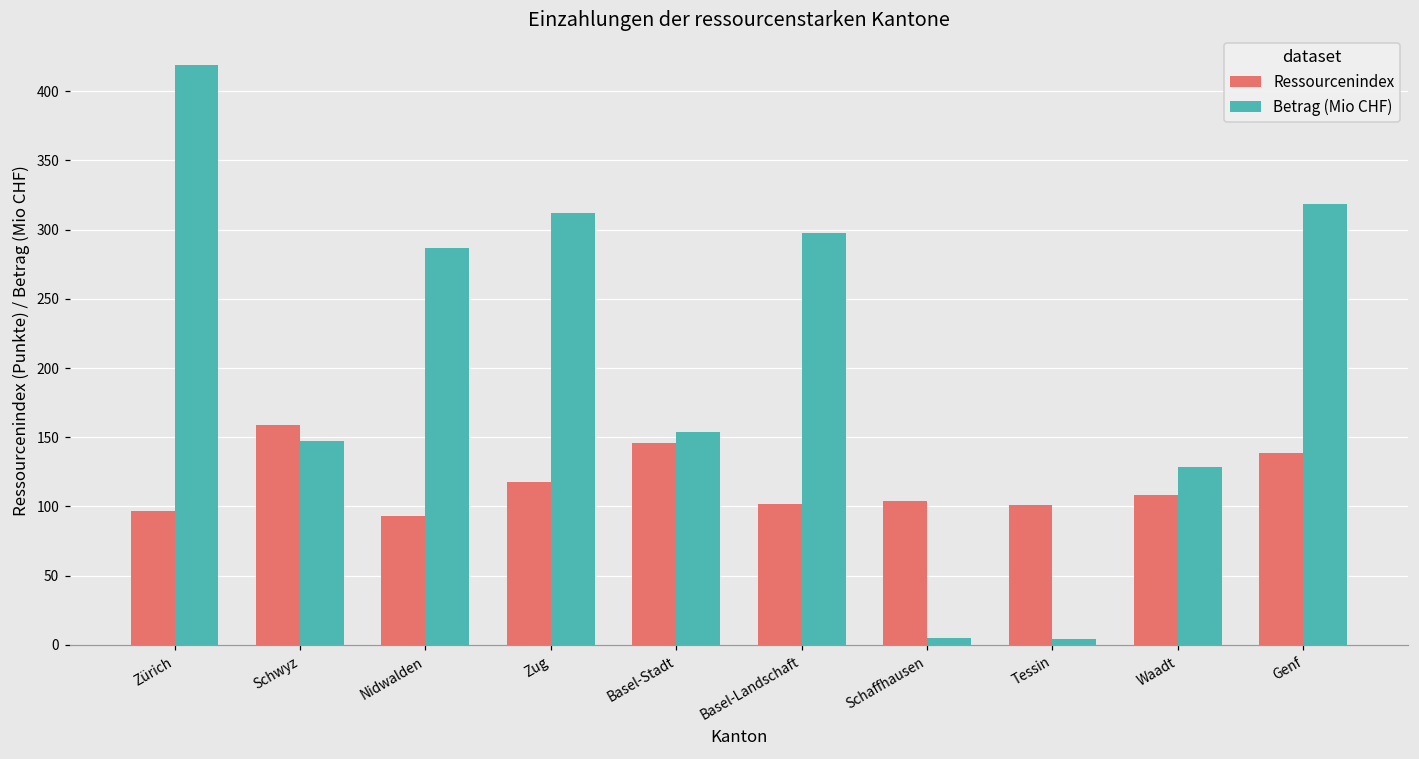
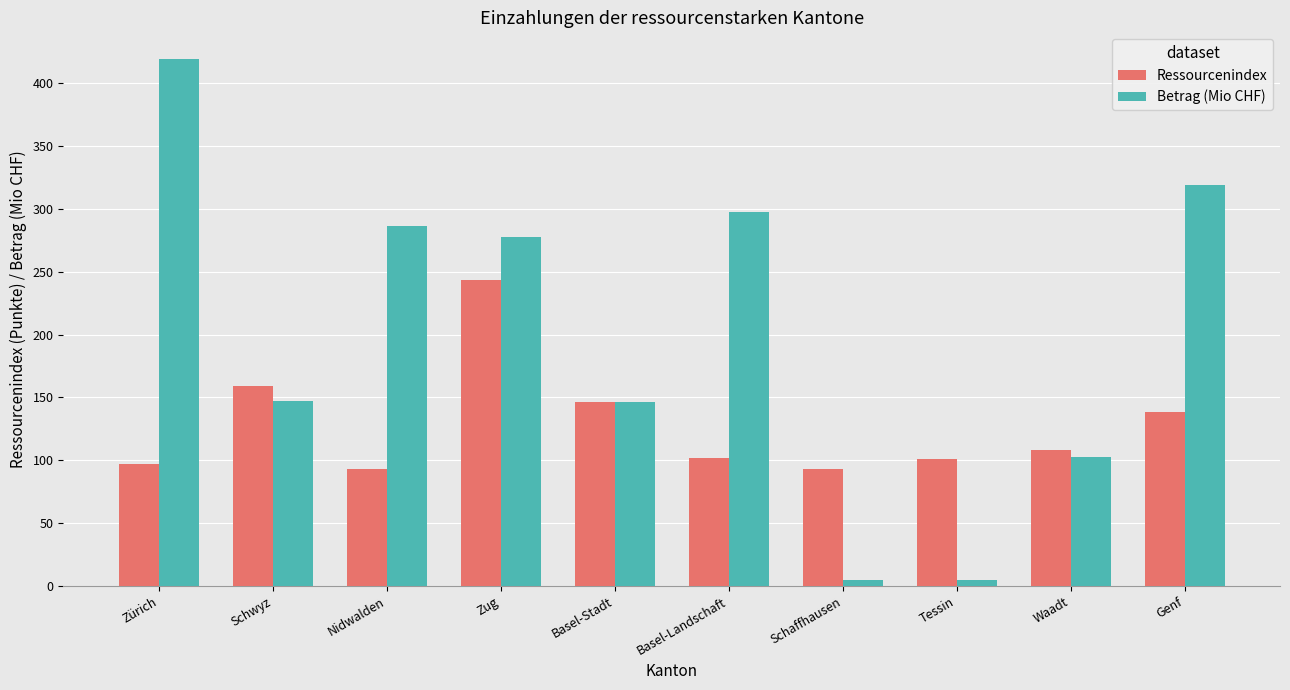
Ressourcenindex, Zug: 117 -> 244
Betrag (Mio CHF), Zug: 312 -> 278
Betrag (Mio CHF), Basel-Stadt: 154 -> 146
Ressourcenindex, Schaffhausen: 104 -> 93
Betrag (Mio CHF), Waadt: 128 -> 103
